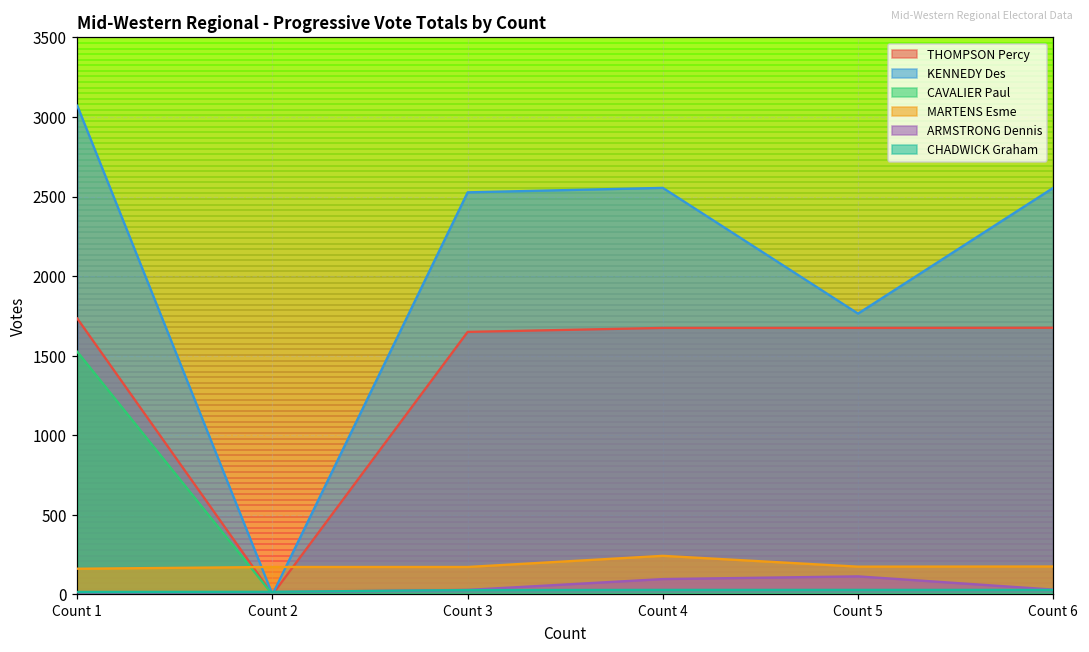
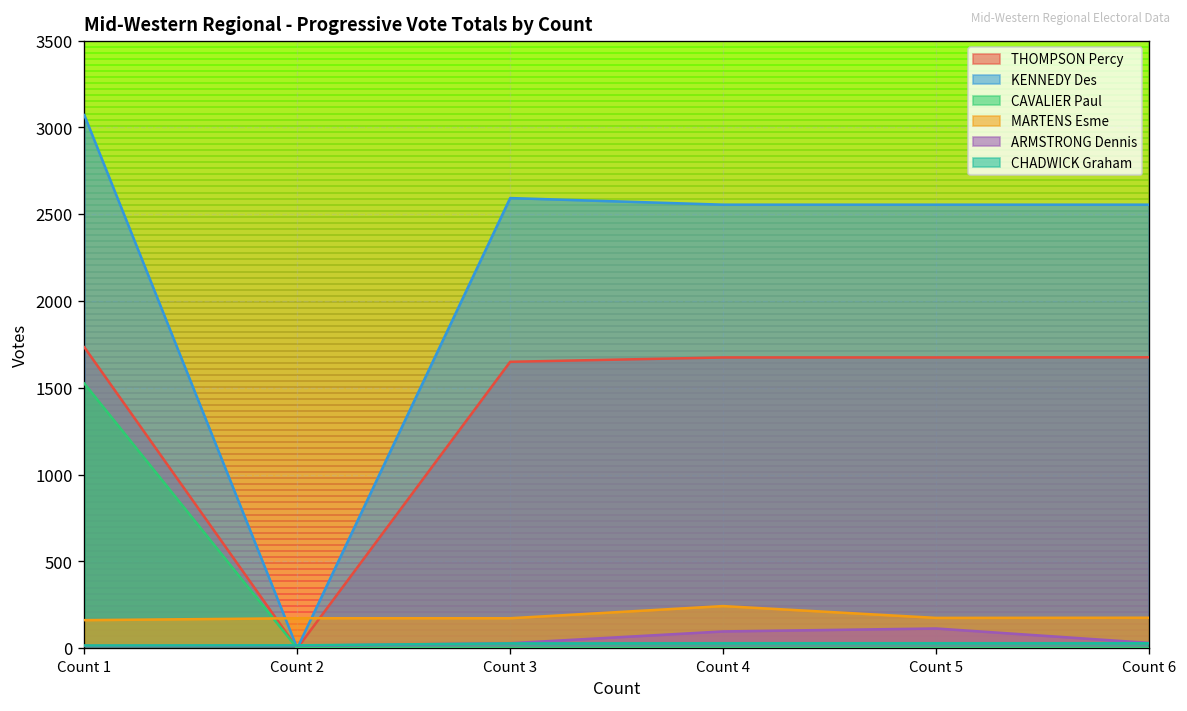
KENNEDY Des, Count 3: 2530 -> 2590
KENNEDY Des, Count 5: 1770 -> 2560
